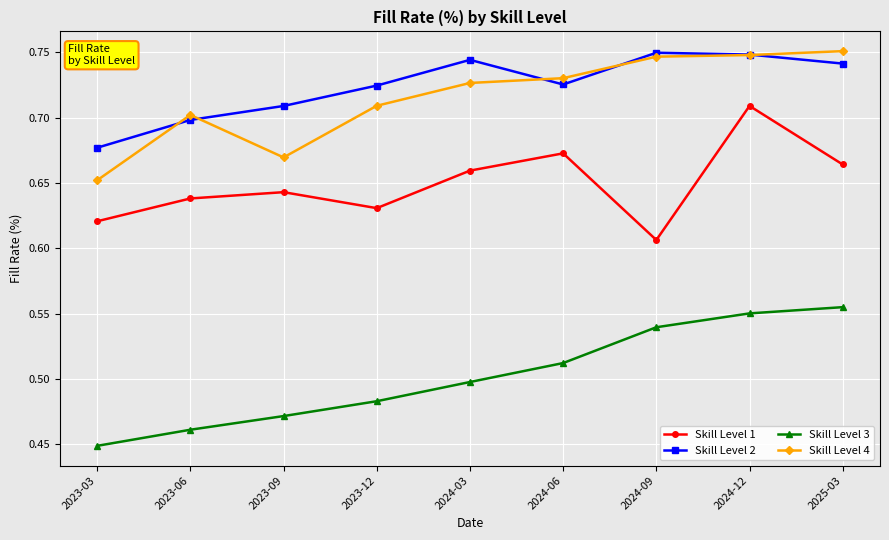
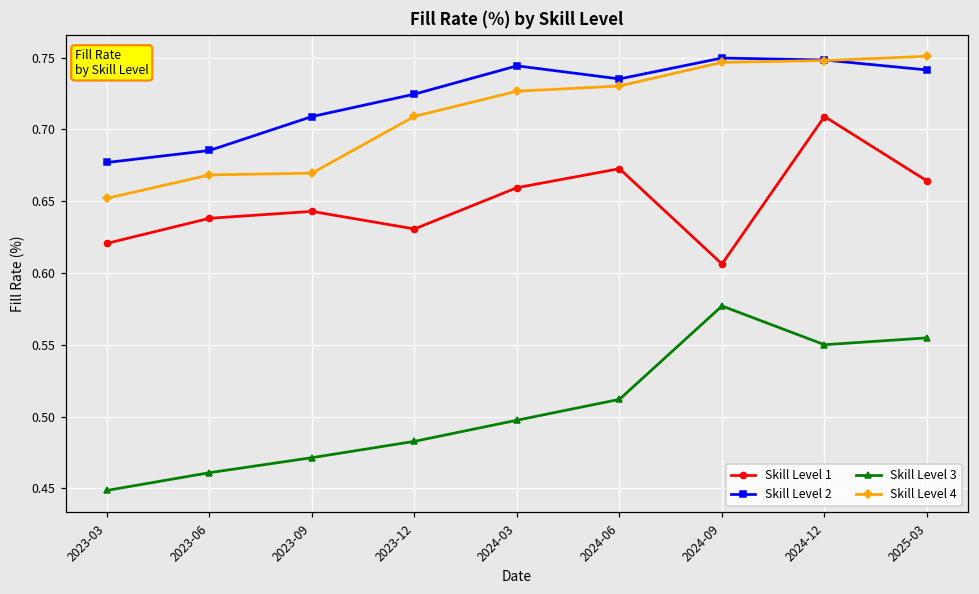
Skill Level 2, 2023-06: 0.698 -> 0.685
Skill Level 4, 2023-06: 0.702 -> 0.668
Skill Level 2, 2024-06: 0.725 -> 0.735
Skill Level 3, 2024-09: 0.539 -> 0.577
